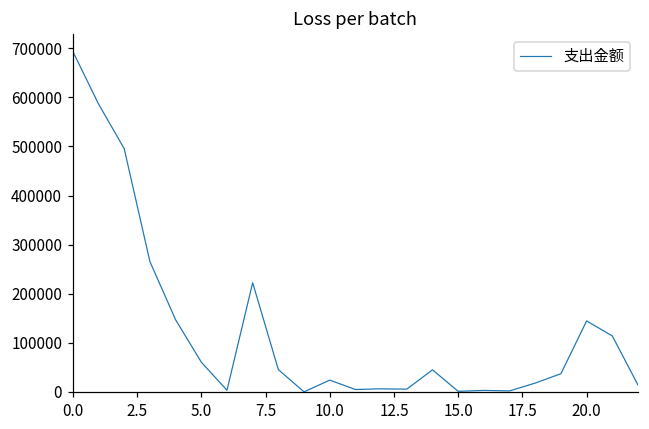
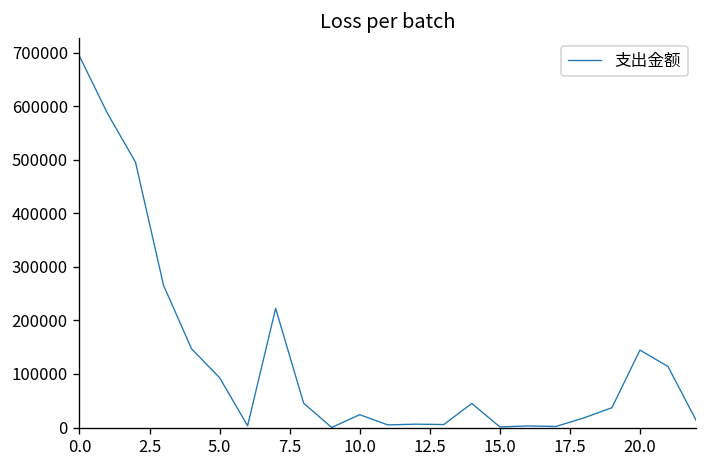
5.0: 60000 -> 90000
